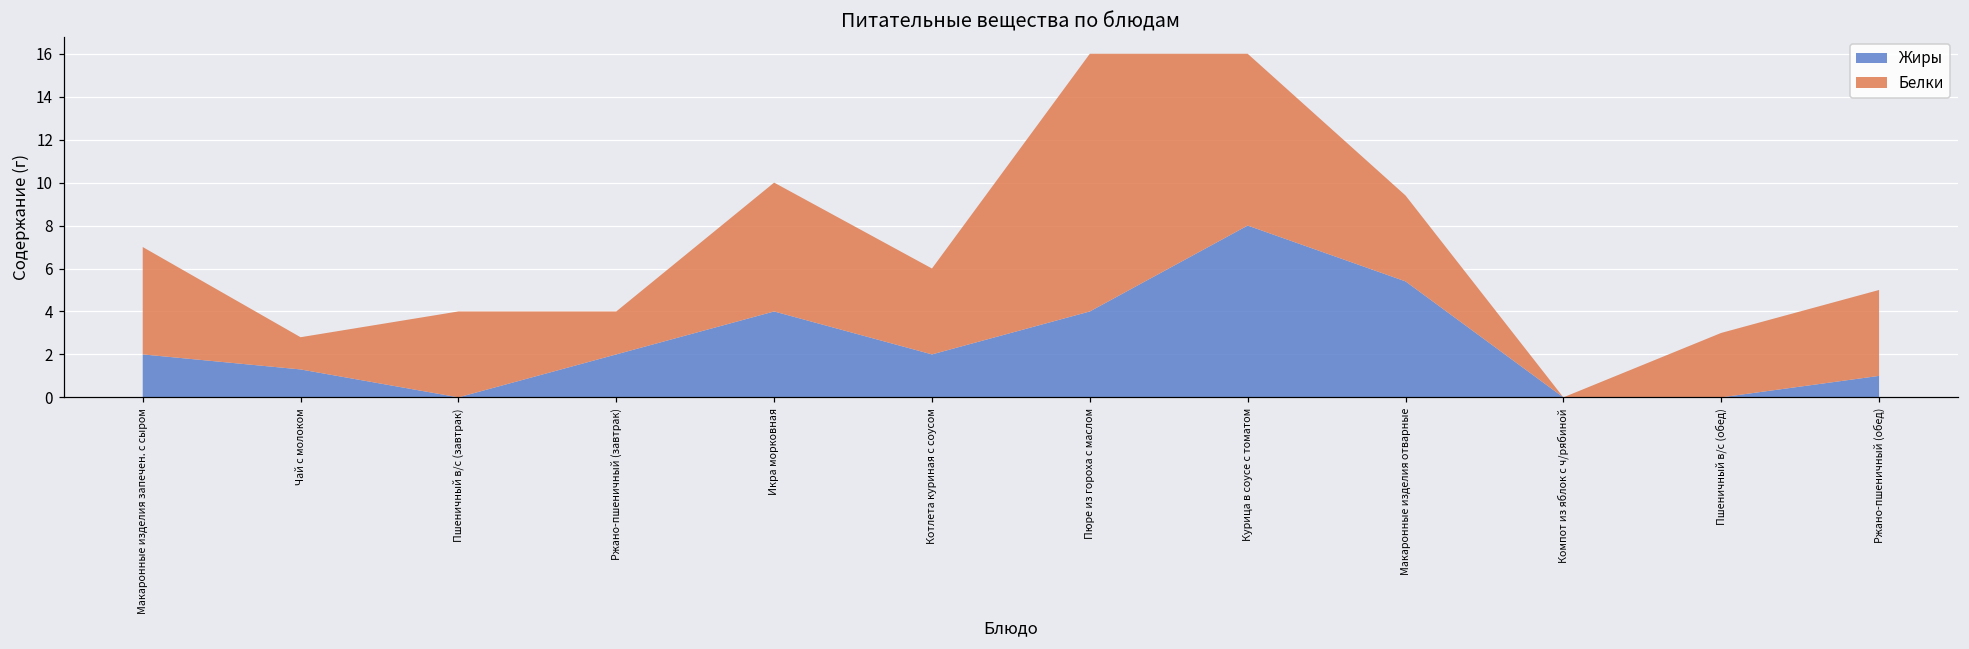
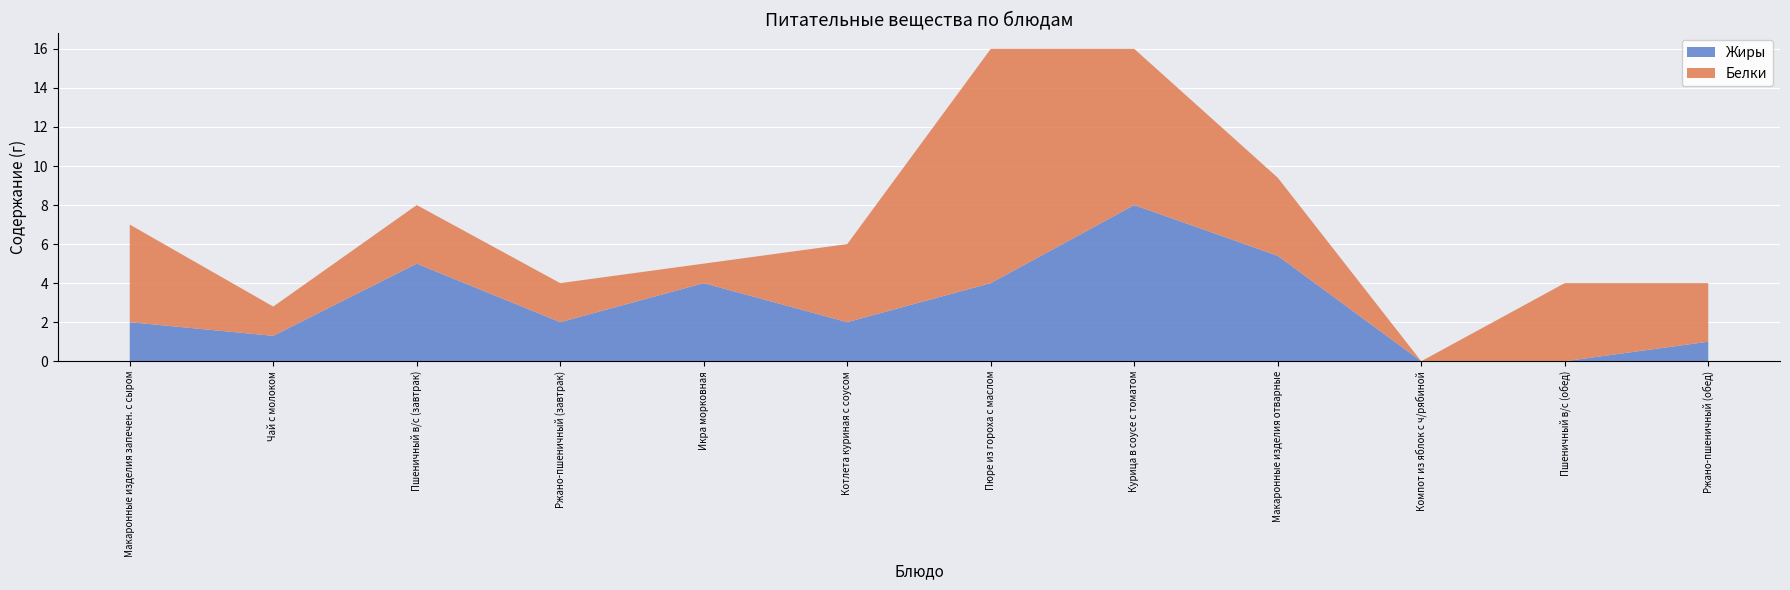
Жиры, Пшеничный в/с (завтрак): 0 -> 5
Белки, Пшеничный в/с (завтрак): 4 -> 3
Белки, Икра морковная: 6 -> 1
Белки, Пшеничный в/с (обед): 3 -> 4
Белки, Ржано-пшеничный (обед): 4 -> 3
